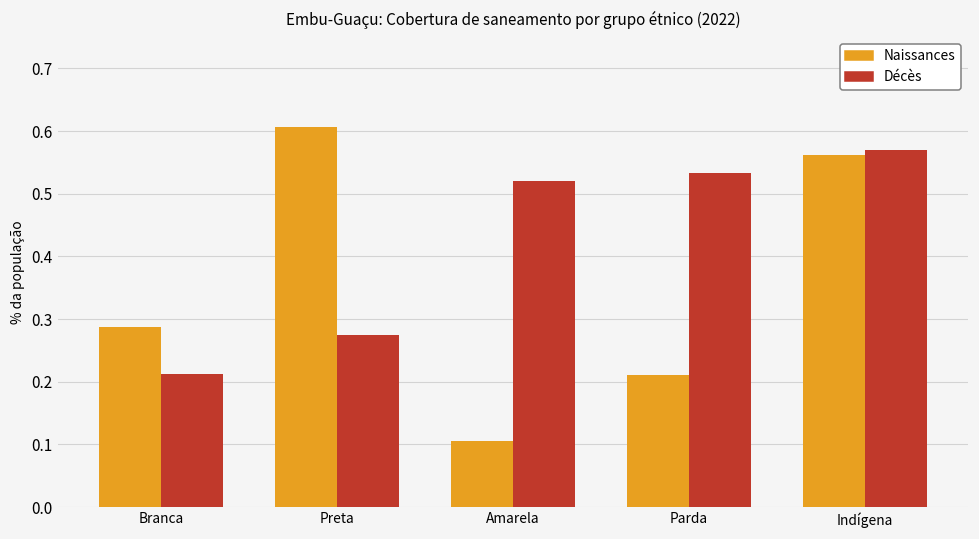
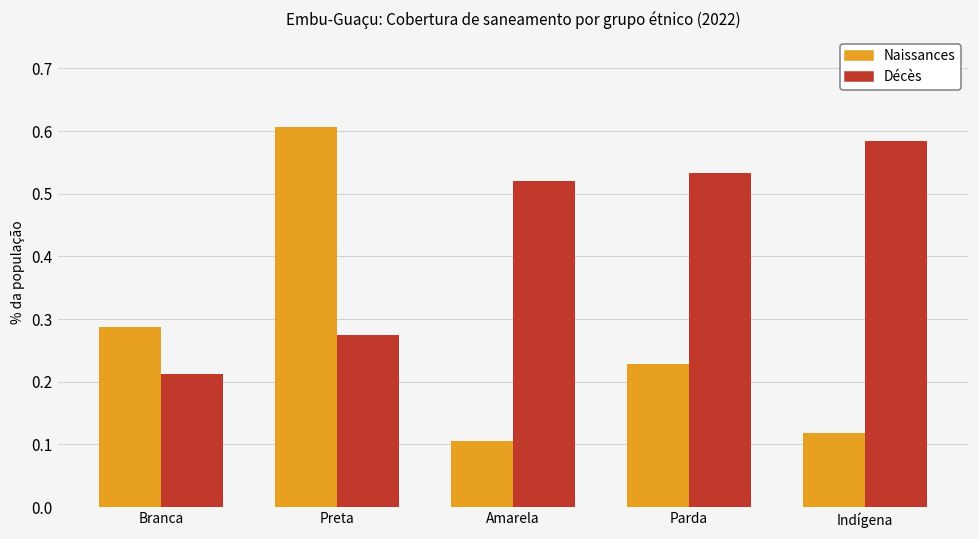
Naissances, Parda: 0.21 -> 0.23
Naissances, Indígena: 0.56 -> 0.12
Décès, Indígena: 0.57 -> 0.58
